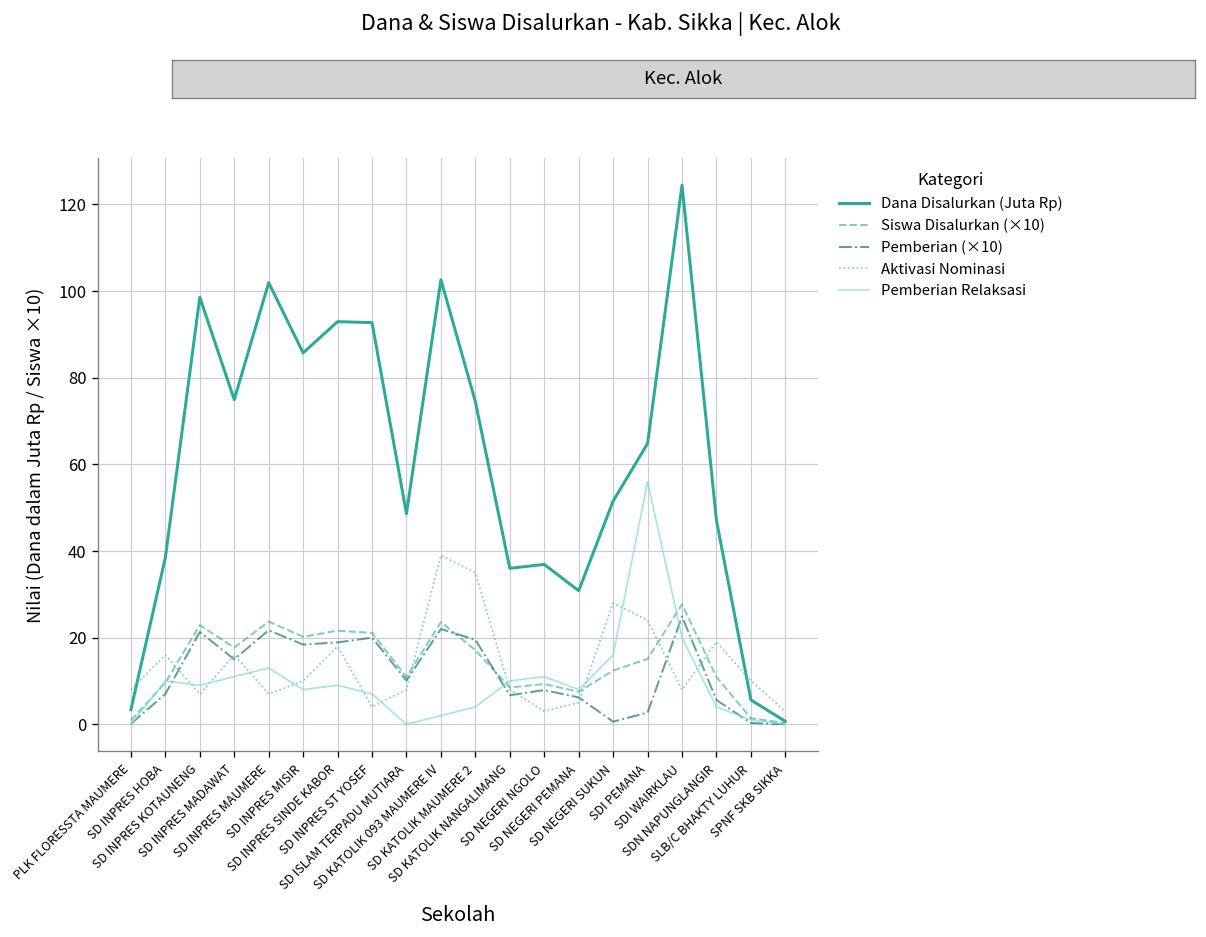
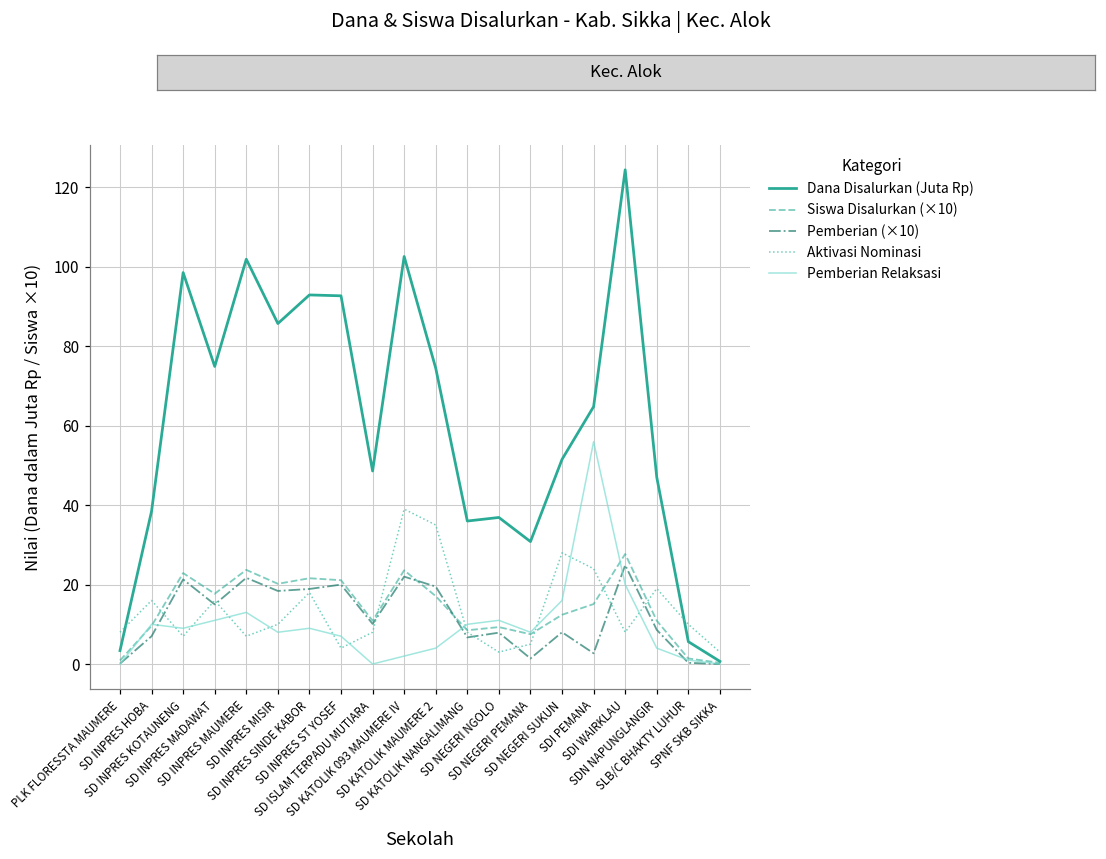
Pemberian (×10), SD NEGERI PEMANA: 6 -> 1
Pemberian (×10), SD NEGERI SUKUN: 1 -> 8
Pemberian (×10), SDN NAPUNGLANGIR: 6 -> 9
